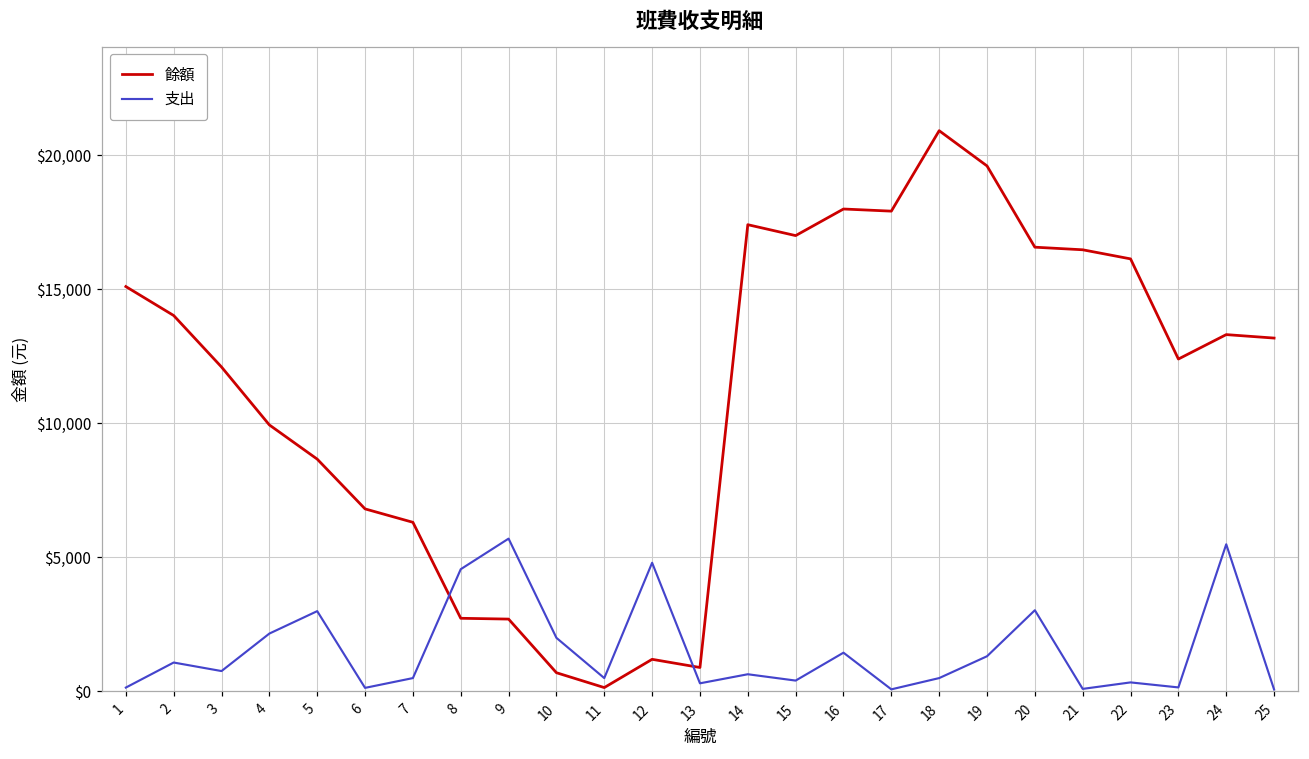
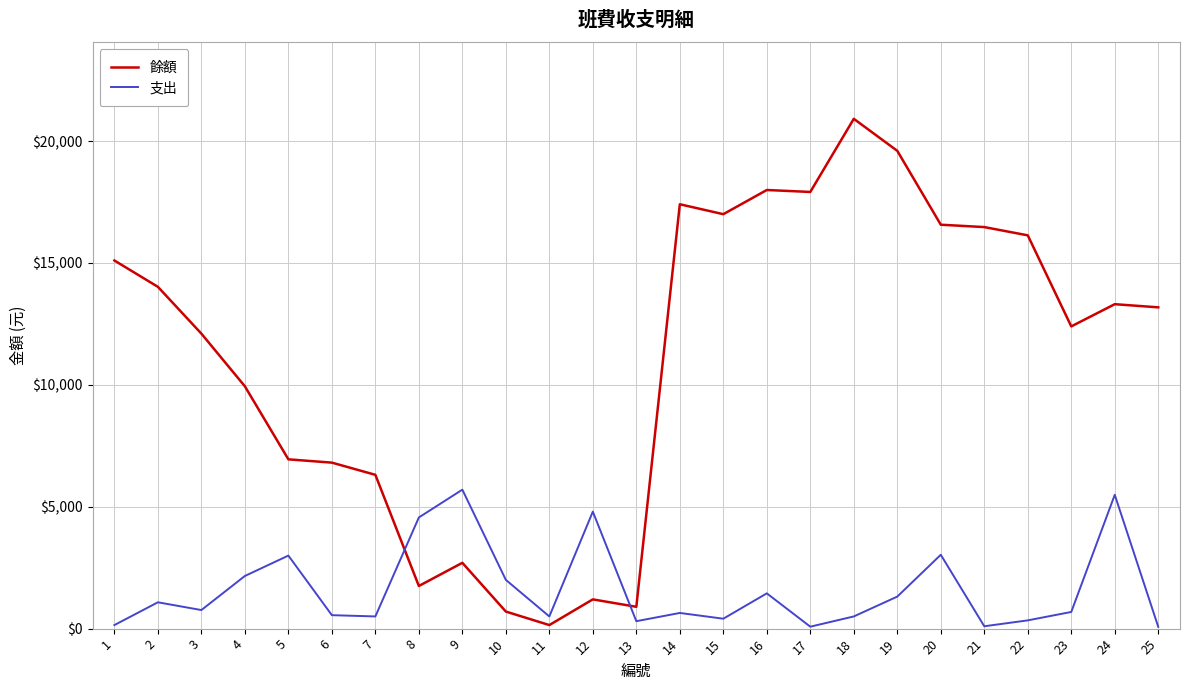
餘額, 5: $8,700 -> $6,900
支出, 6: $100 -> $600
餘額, 8: $2,700 -> $1,700
支出, 23: $200 -> $700
